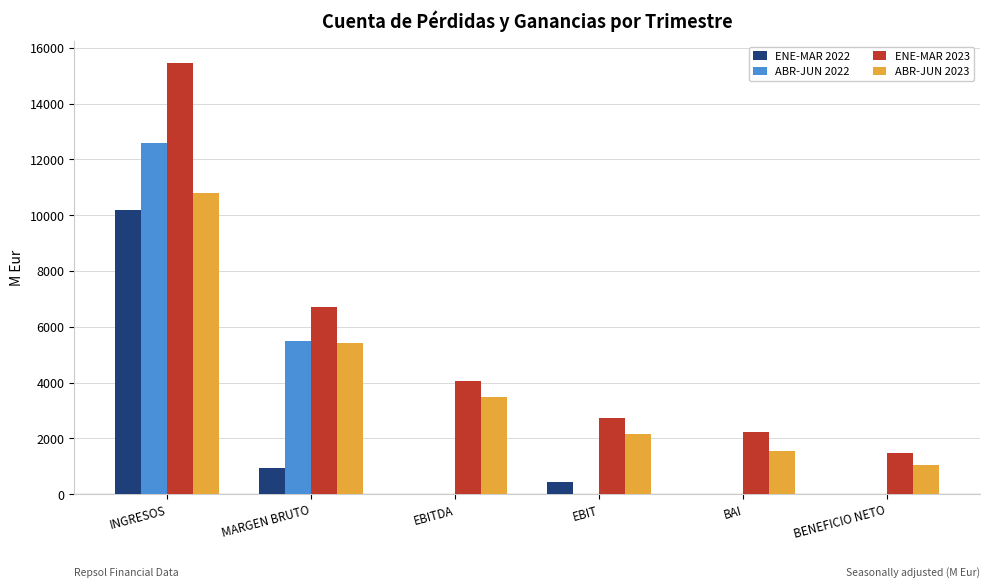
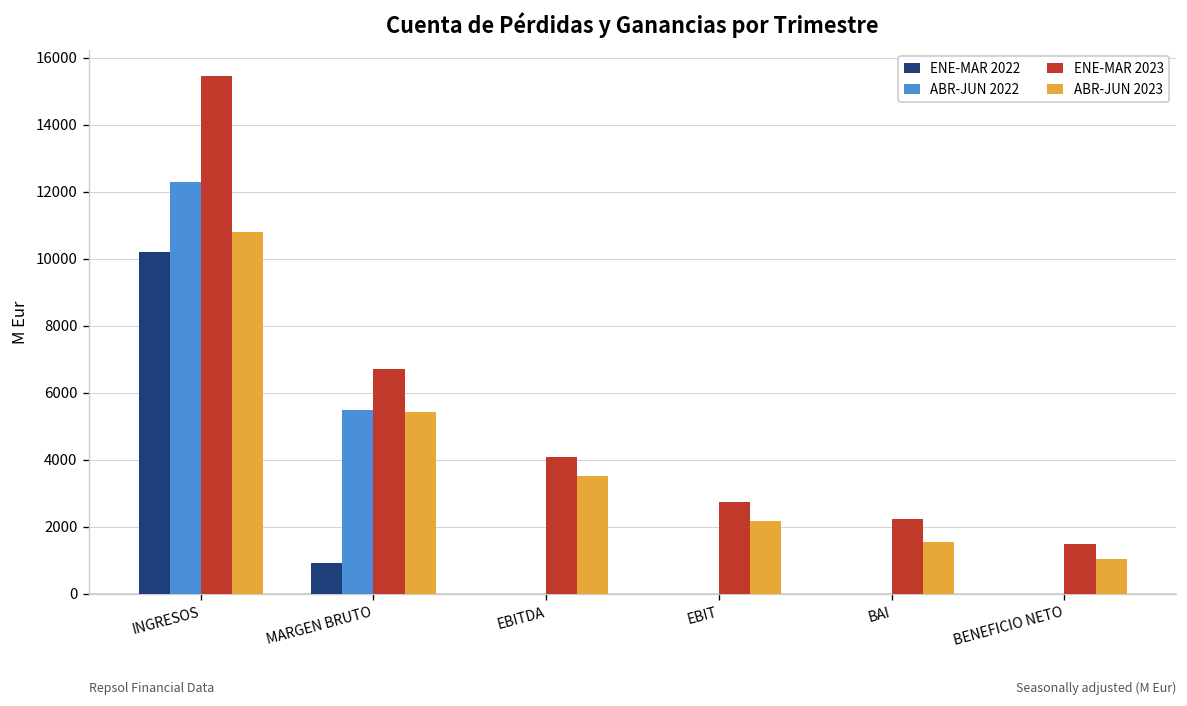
ABR-JUN 2022, INGRESOS: 12600 -> 12300
ENE-MAR 2022, EBIT: 400 -> 0
